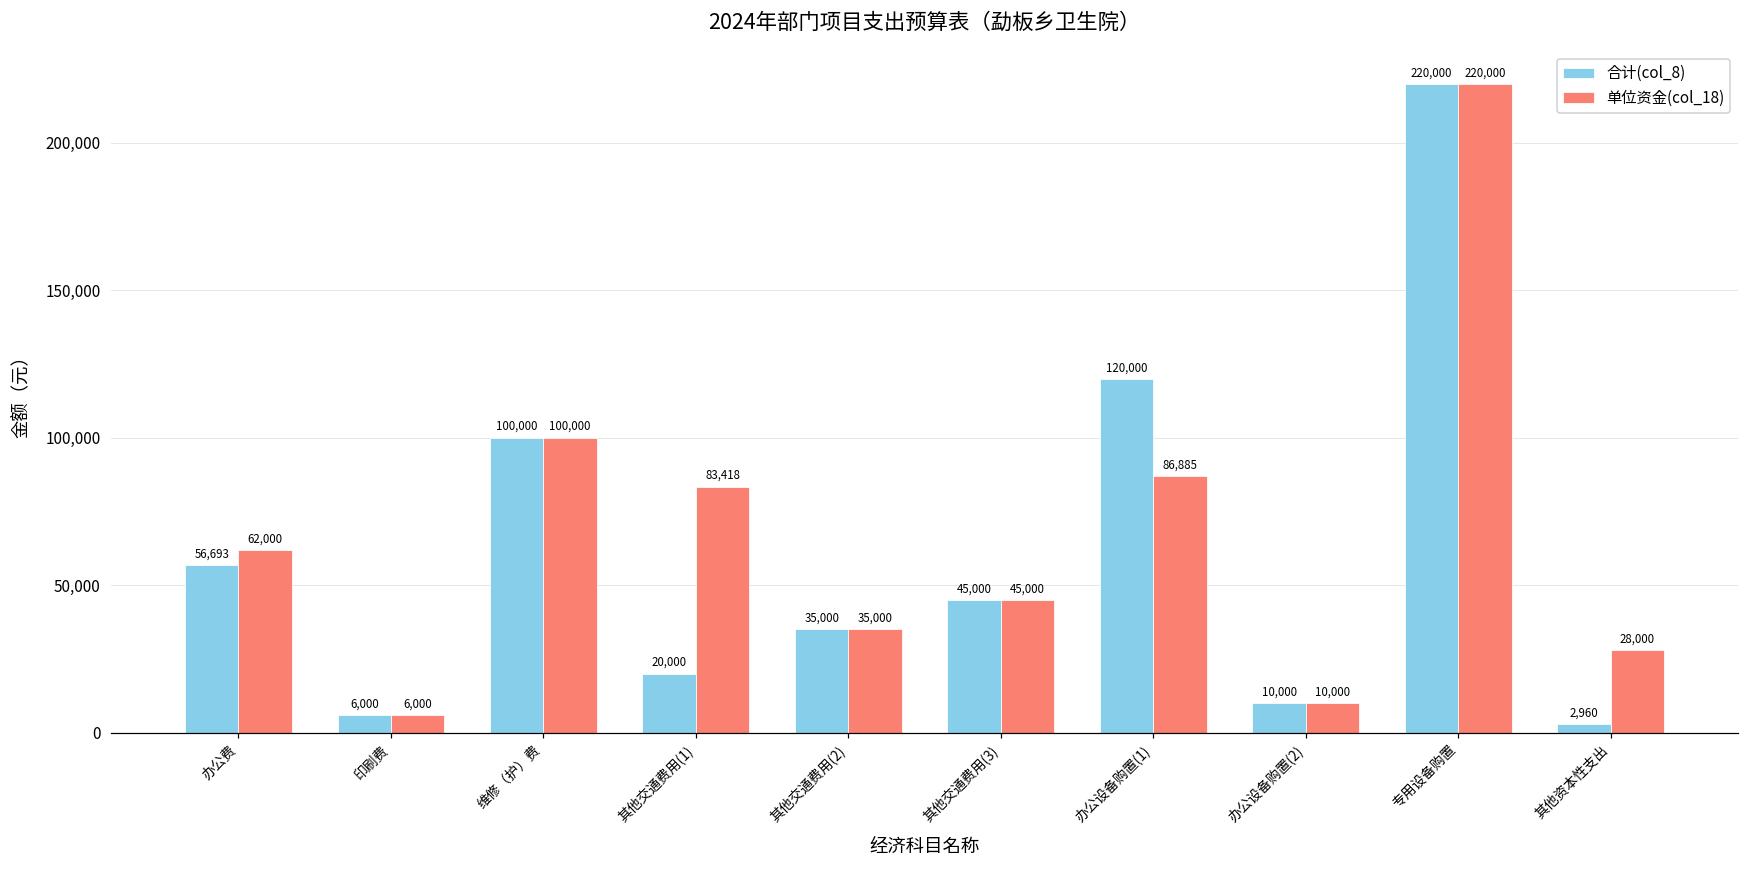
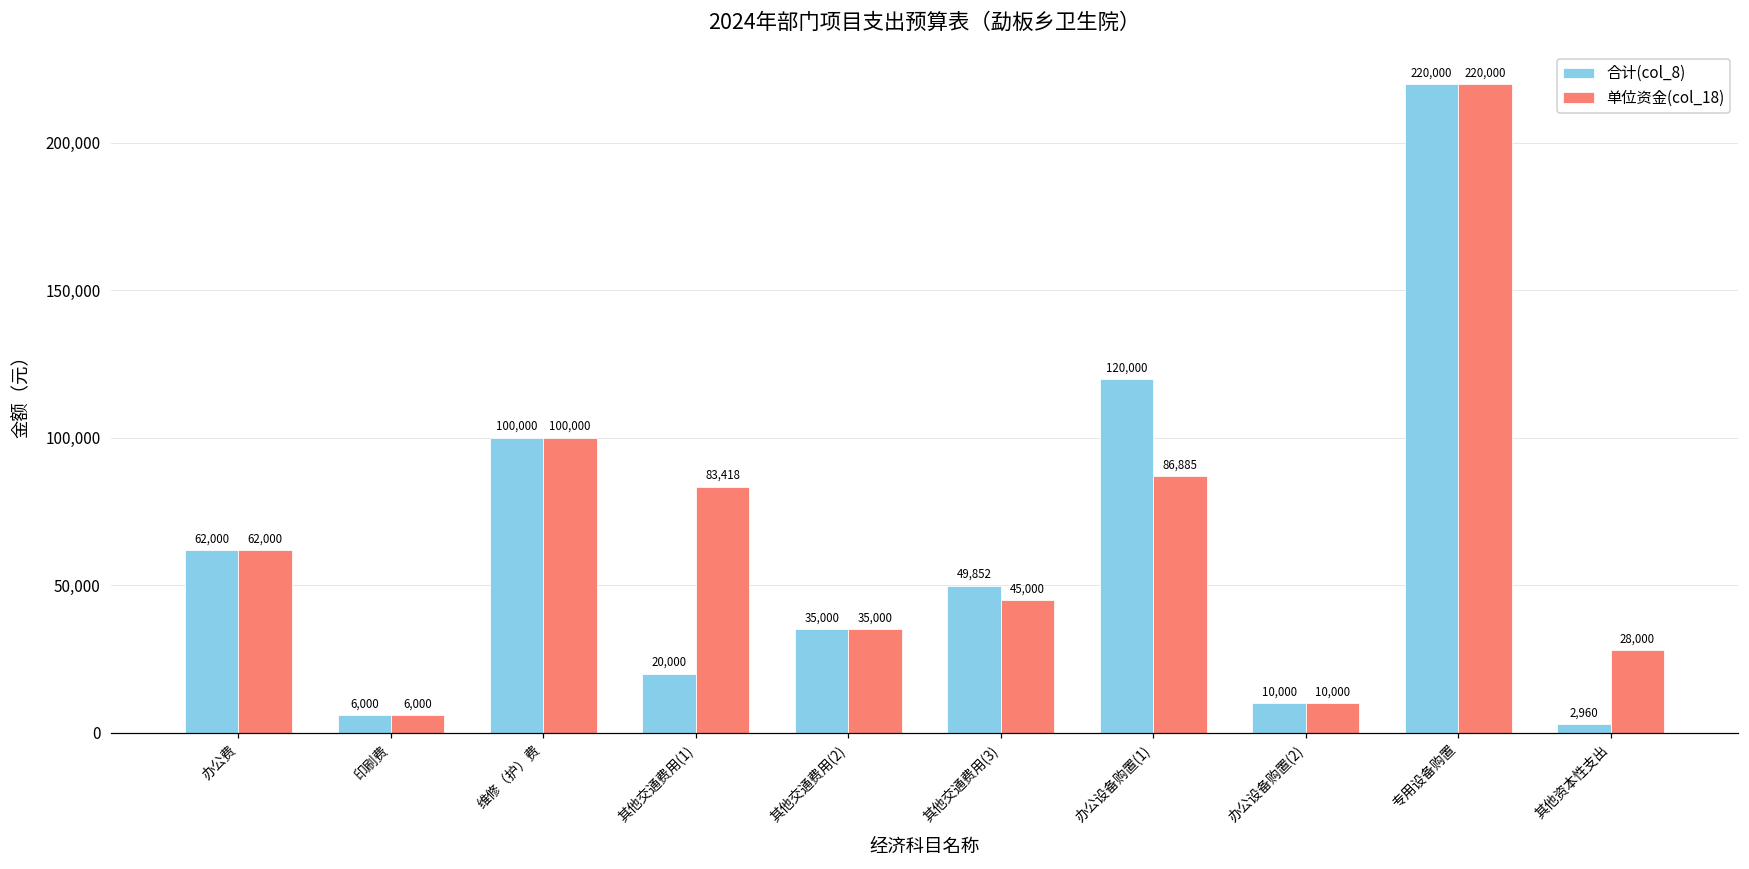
合计(col_8), 办公费: 56,693 -> 62,000
合计(col_8), 其他交通费用(3): 45,000 -> 49,852
